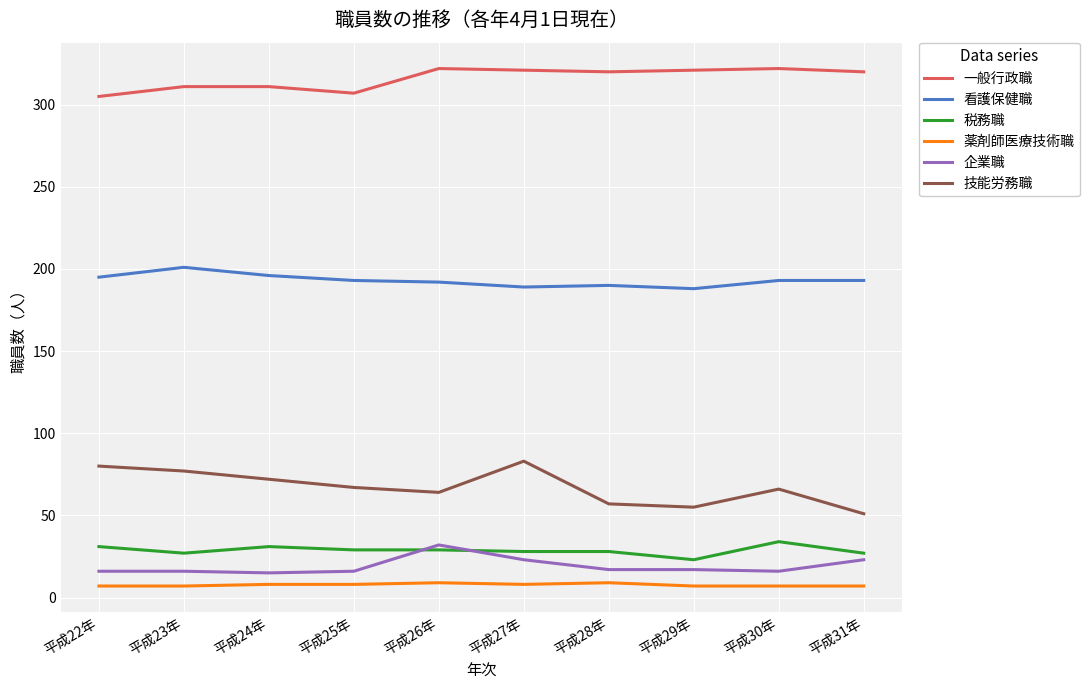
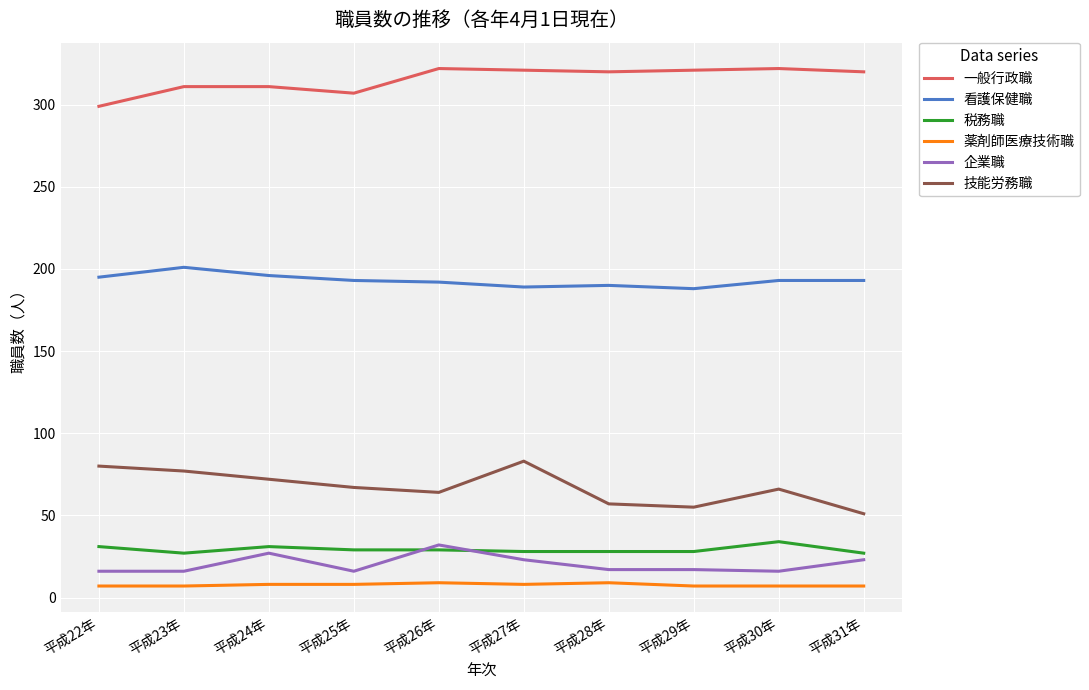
一般行政職, 平成22年: 305 -> 299
企業職, 平成24年: 15 -> 27
税務職, 平成29年: 23 -> 28
